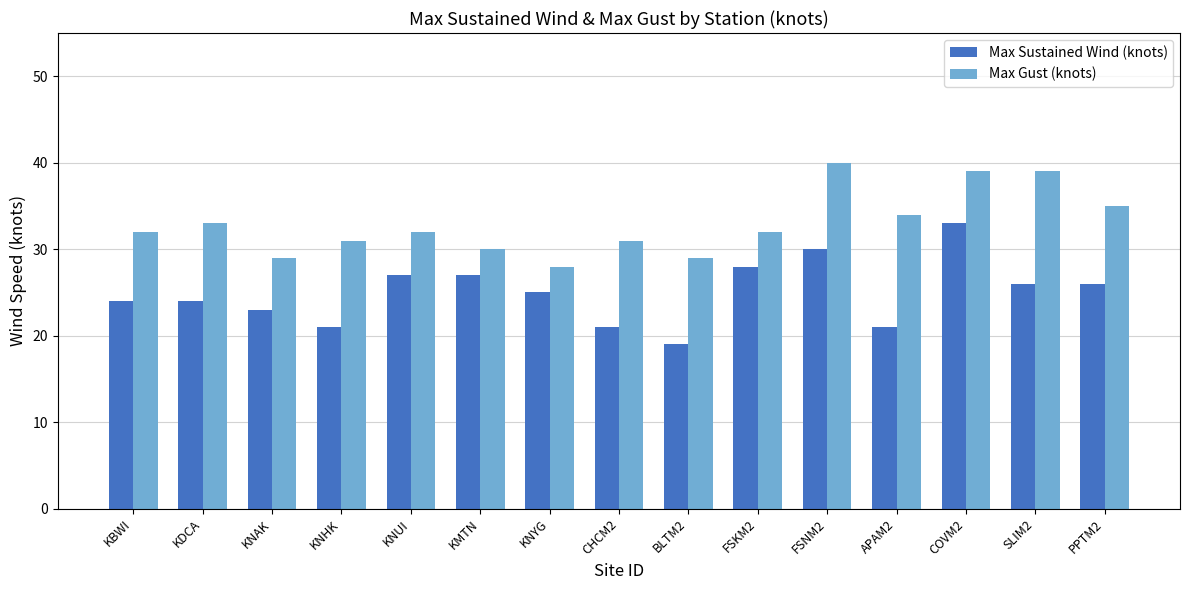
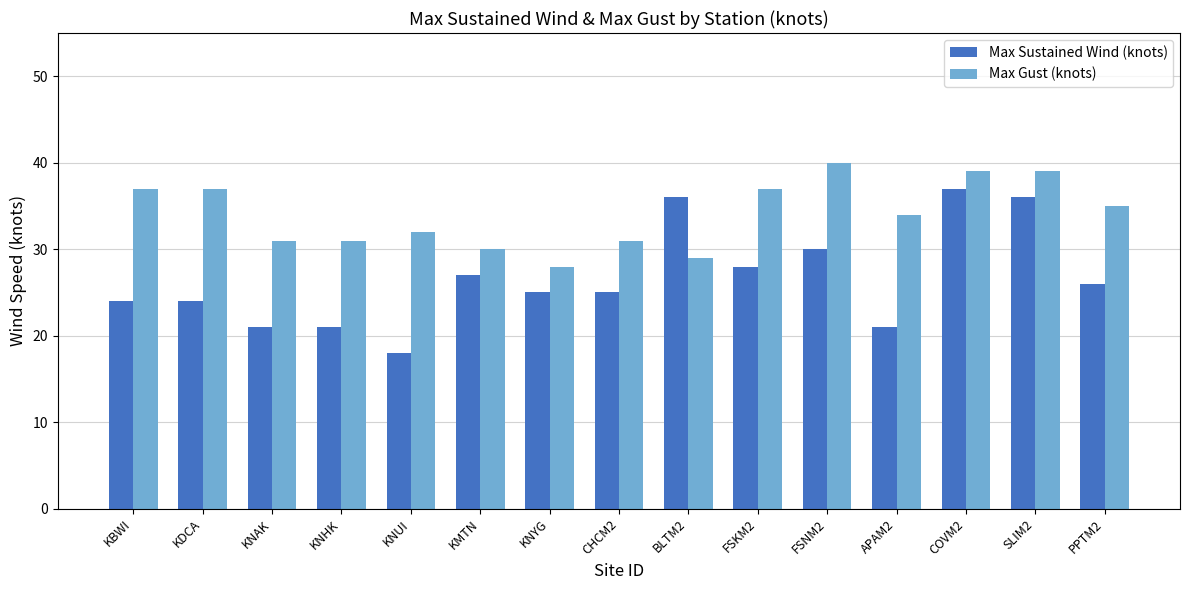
Max Gust (knots), KBWI: 32 -> 37
Max Gust (knots), KDCA: 33 -> 37
Max Sustained Wind (knots), KNAK: 23 -> 21
Max Gust (knots), KNAK: 29 -> 31
Max Sustained Wind (knots), KNUI: 27 -> 18
Max Sustained Wind (knots), CHCM2: 21 -> 25
Max Sustained Wind (knots), BLTM2: 19 -> 36
Max Gust (knots), FSKM2: 32 -> 37
Max Sustained Wind (knots), COVM2: 33 -> 37
Max Sustained Wind (knots), SLIM2: 26 -> 36
